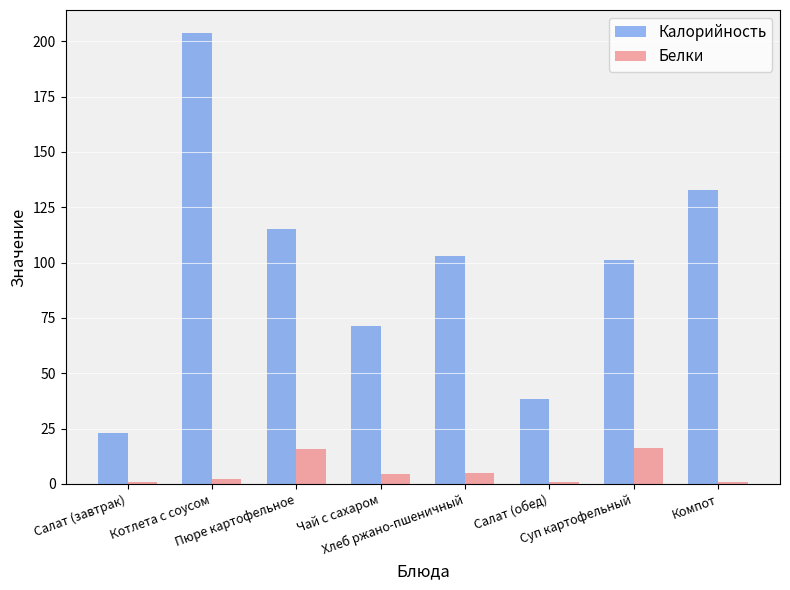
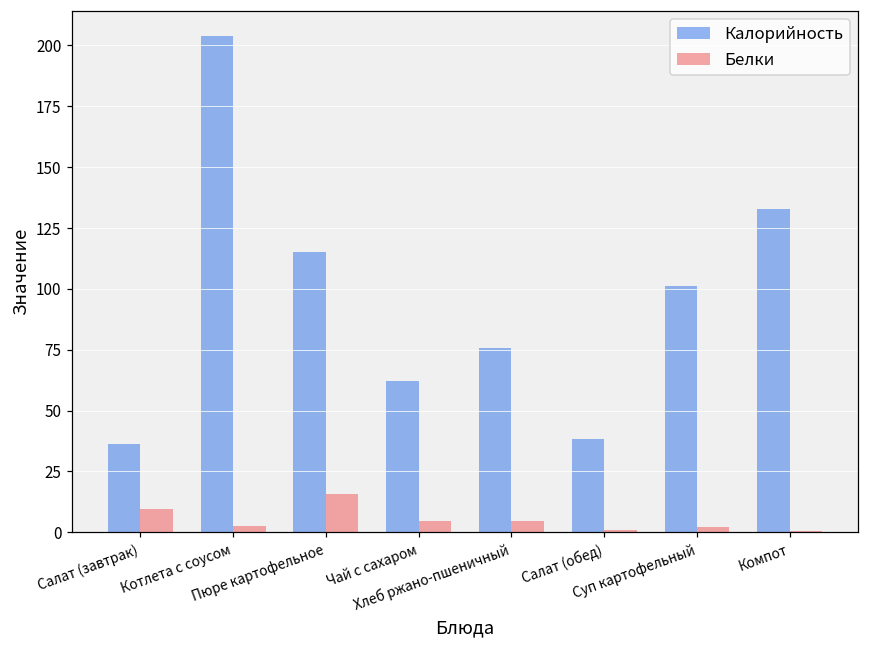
Калорийность, Салат (завтрак): 23 -> 36
Белки, Салат (завтрак): 1 -> 9
Калорийность, Чай с сахаром: 72 -> 62
Калорийность, Хлеб ржано-пшеничный: 103 -> 76
Белки, Суп картофельный: 16 -> 2
